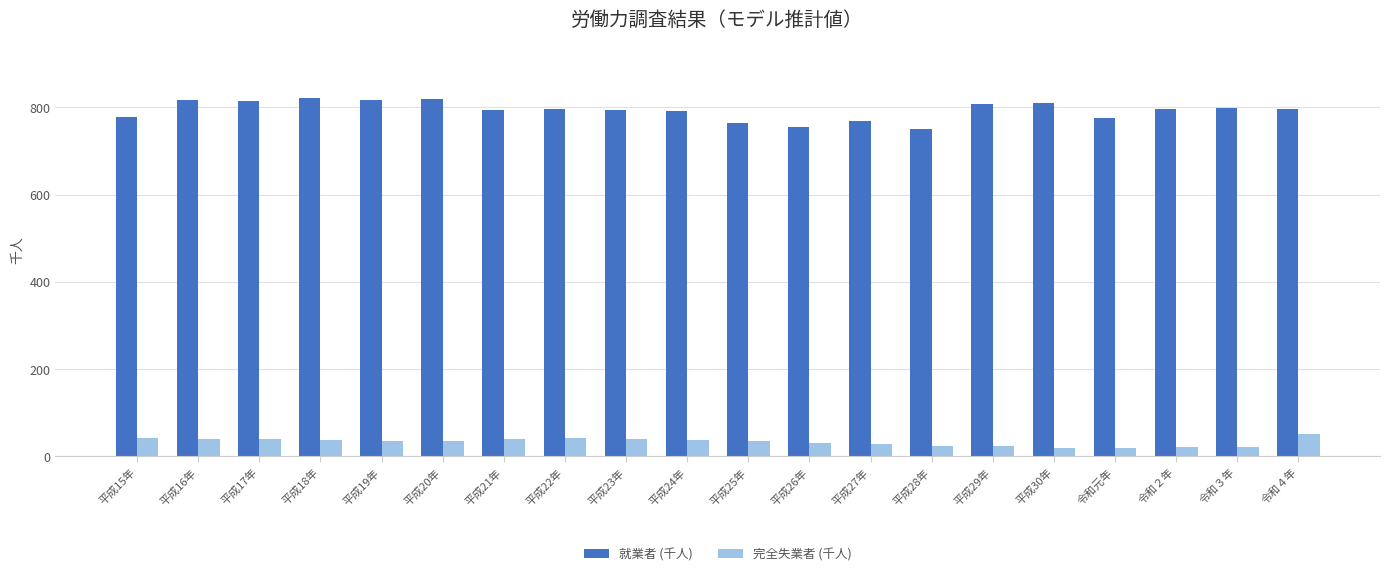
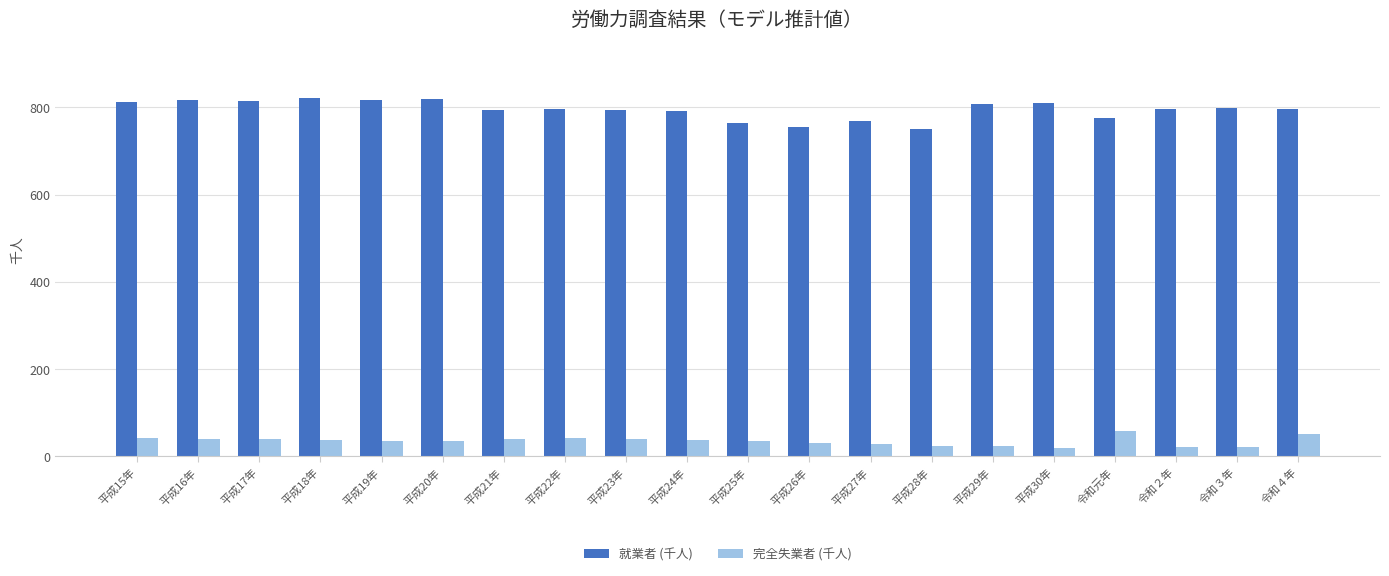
就業者 (千人), 平成15年: 780 -> 810
完全失業者 (千人), 令和元年: 20 -> 60
